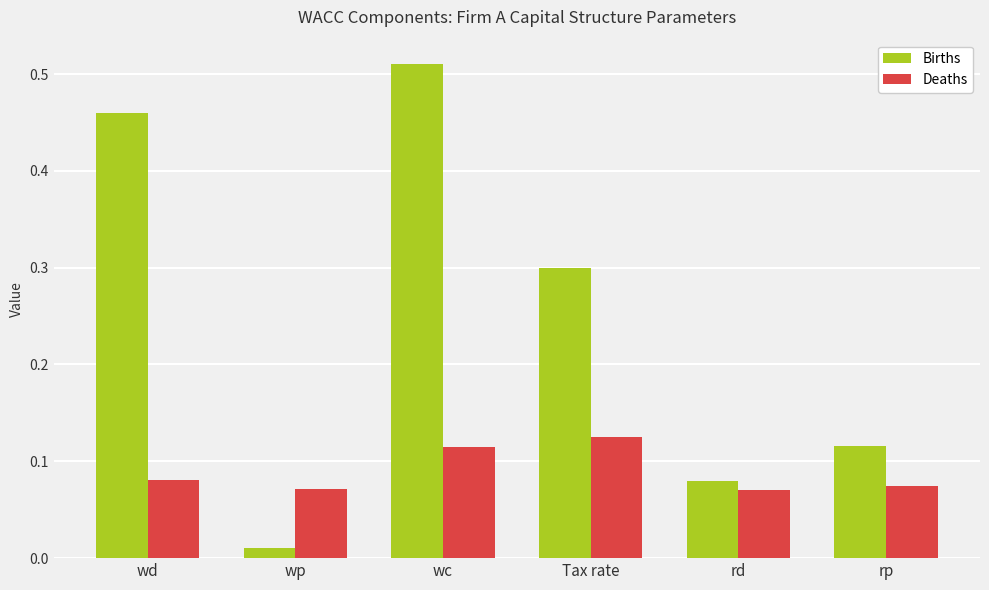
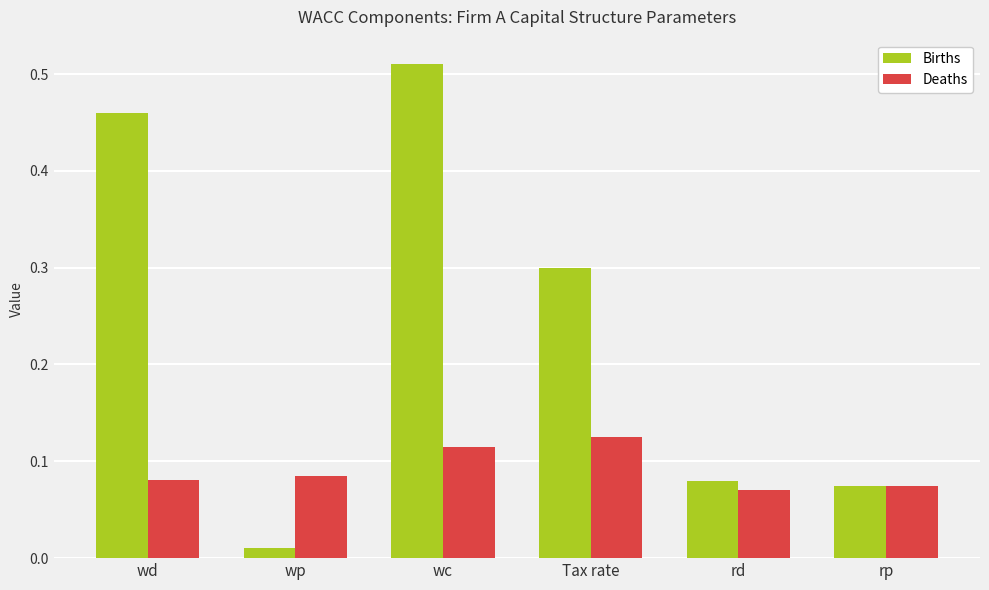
Deaths, wp: 0.07 -> 0.09
Births, rp: 0.12 -> 0.08
